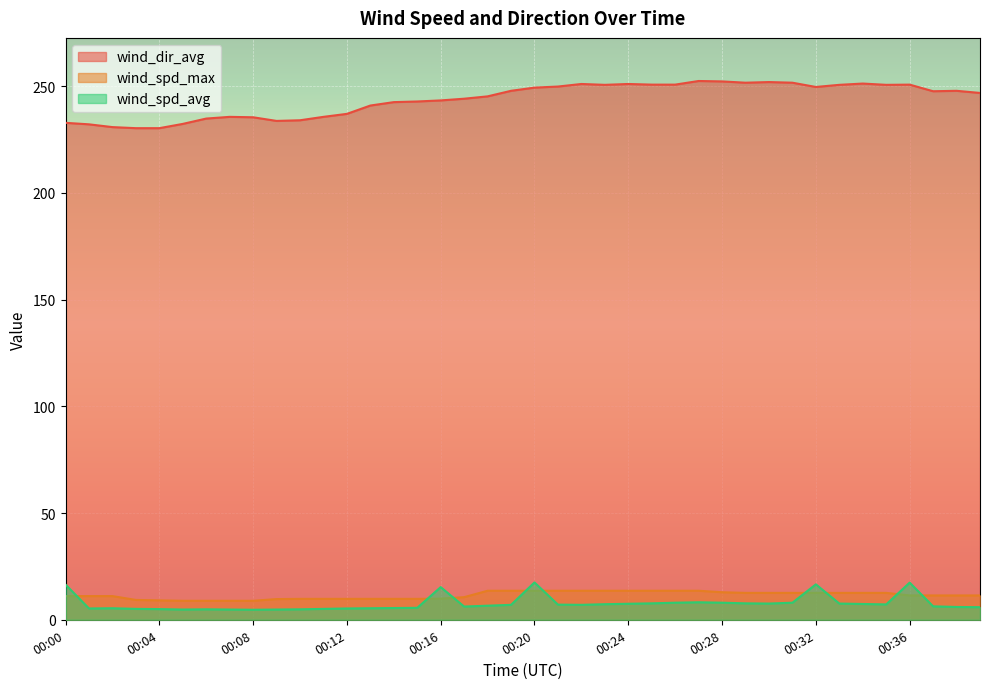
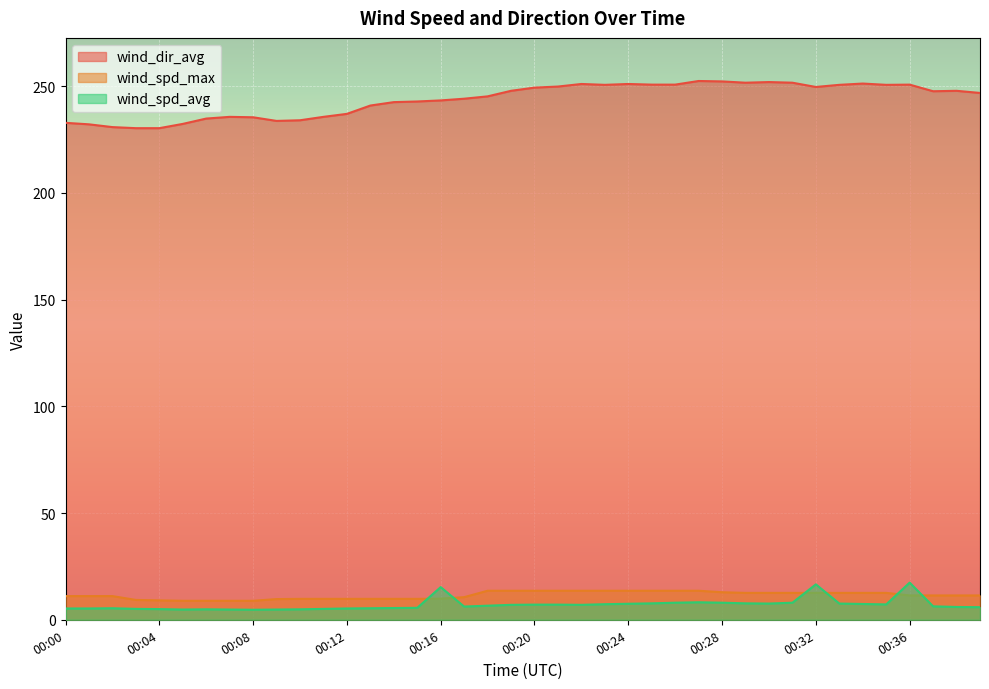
wind_spd_avg, 00:00: 17 -> 5
wind_spd_avg, 00:20: 18 -> 7
